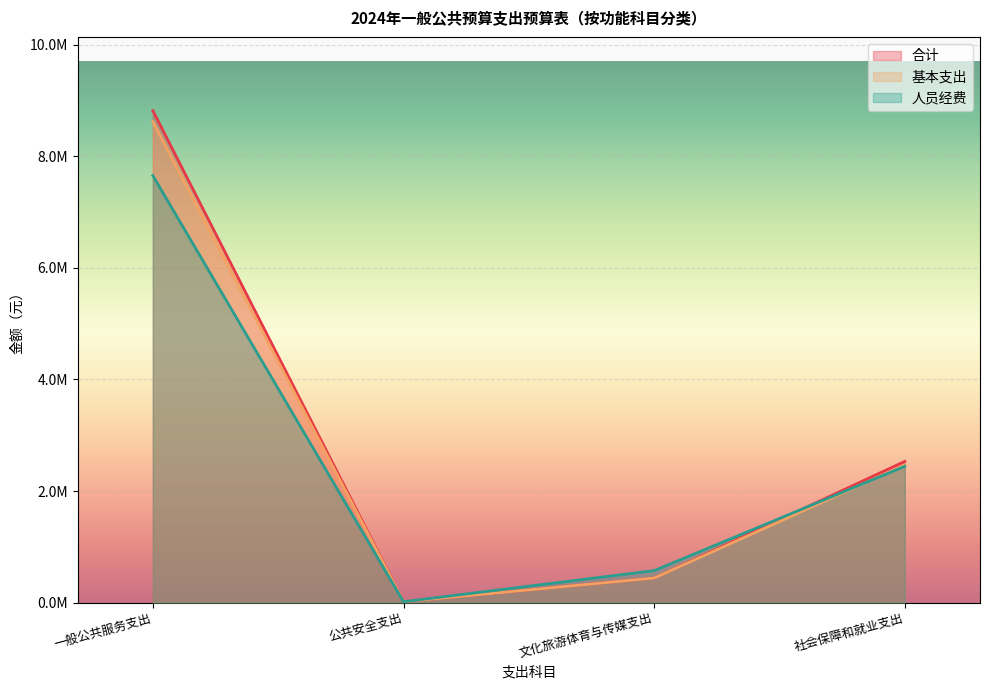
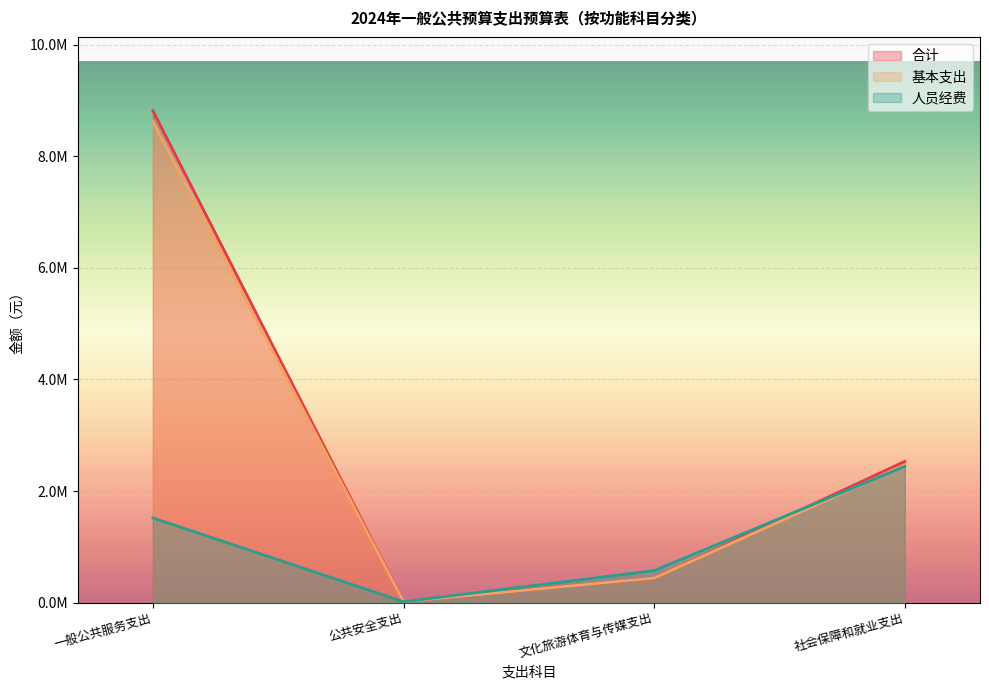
人员经费, 一般公共服务支出: 7700000 -> 1500000
